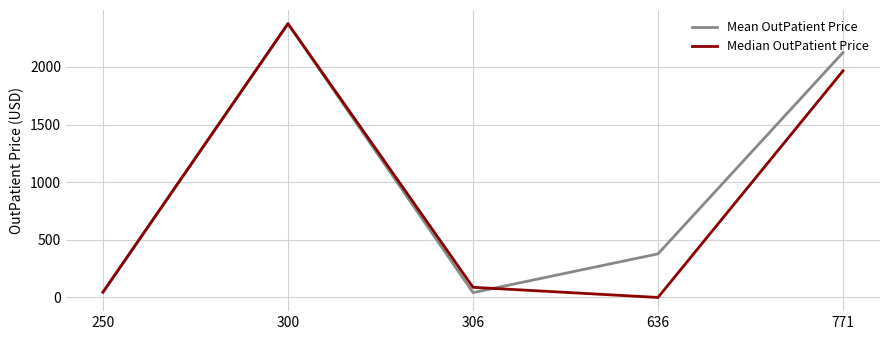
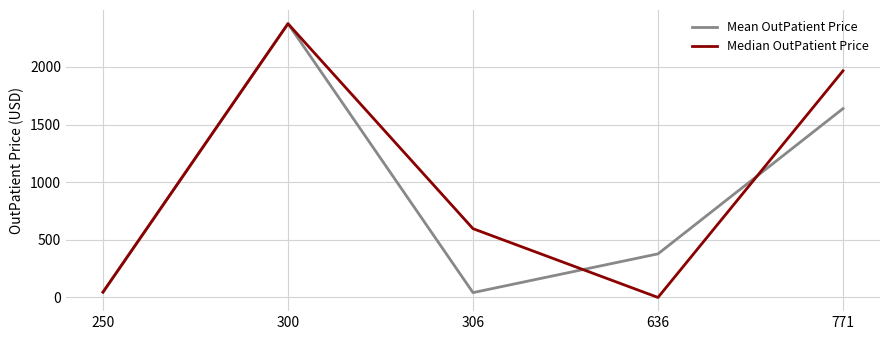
Median OutPatient Price, 306: 90 -> 600
Mean OutPatient Price, 771: 2130 -> 1640
